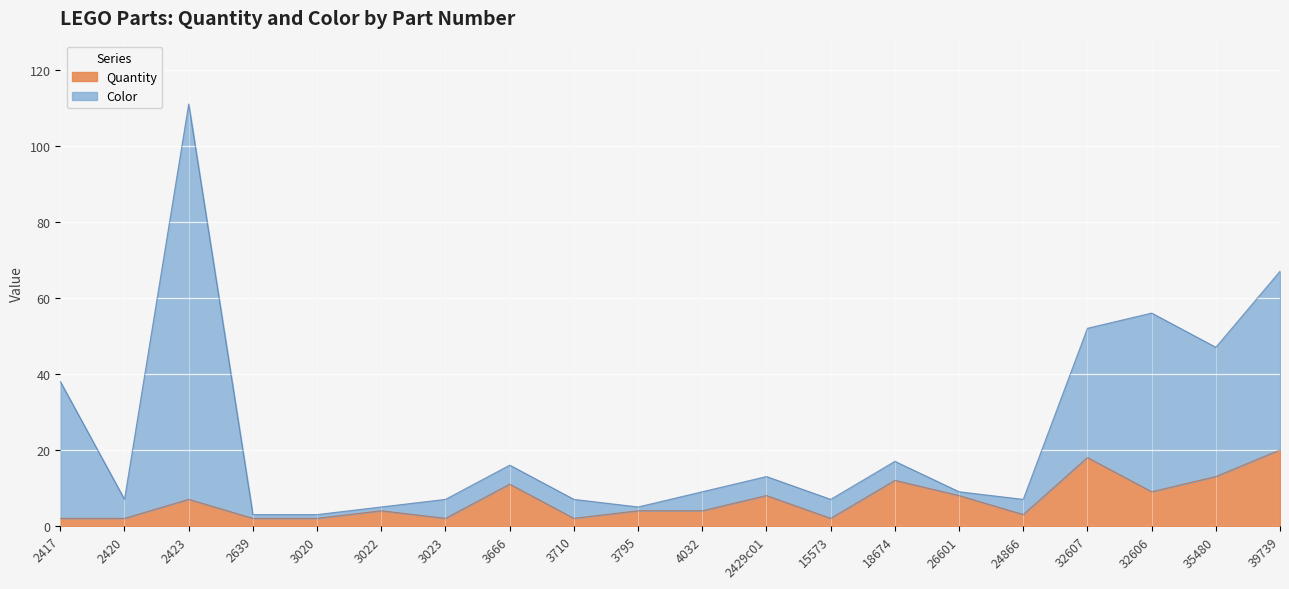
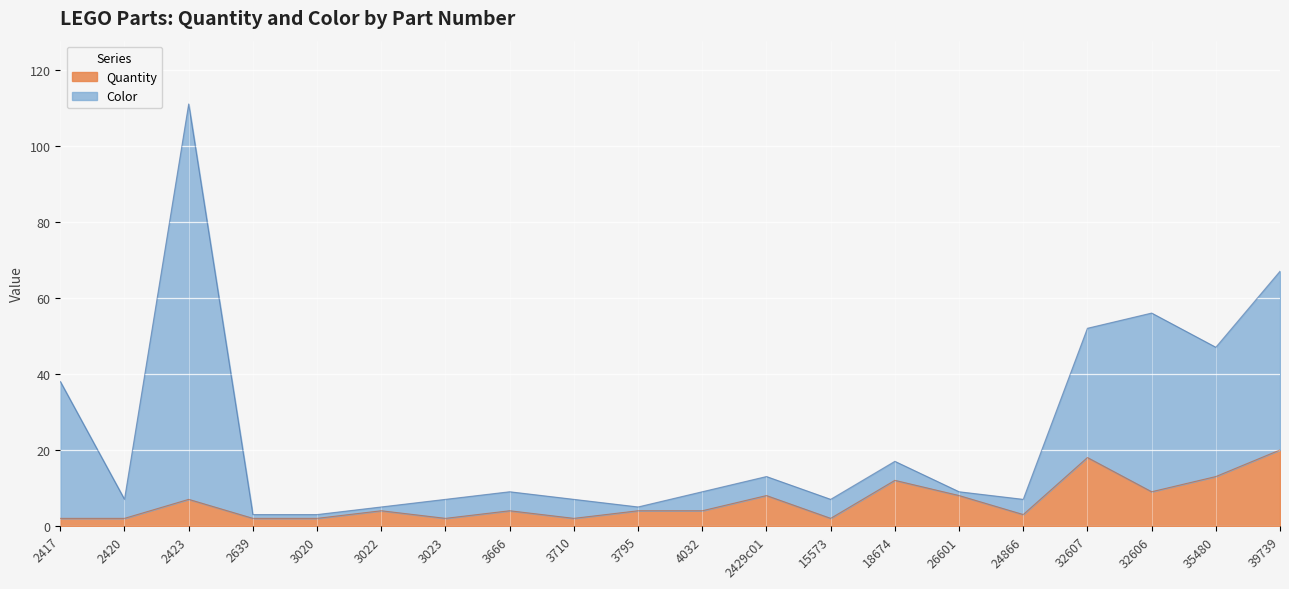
Quantity, 3666: 11 -> 4
